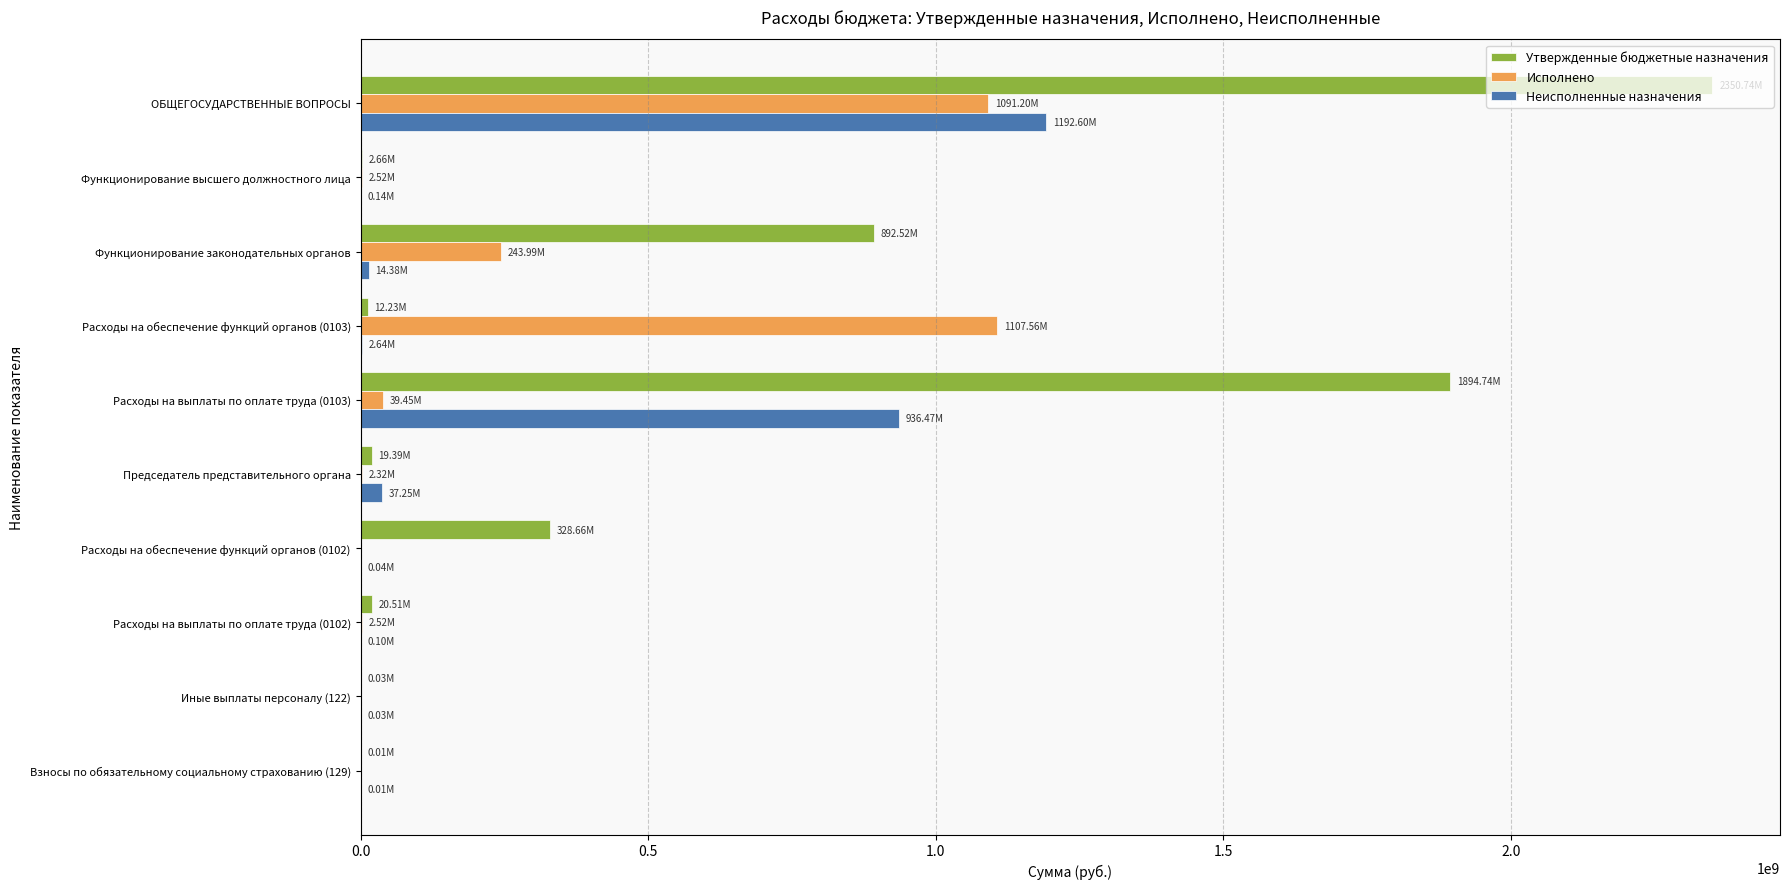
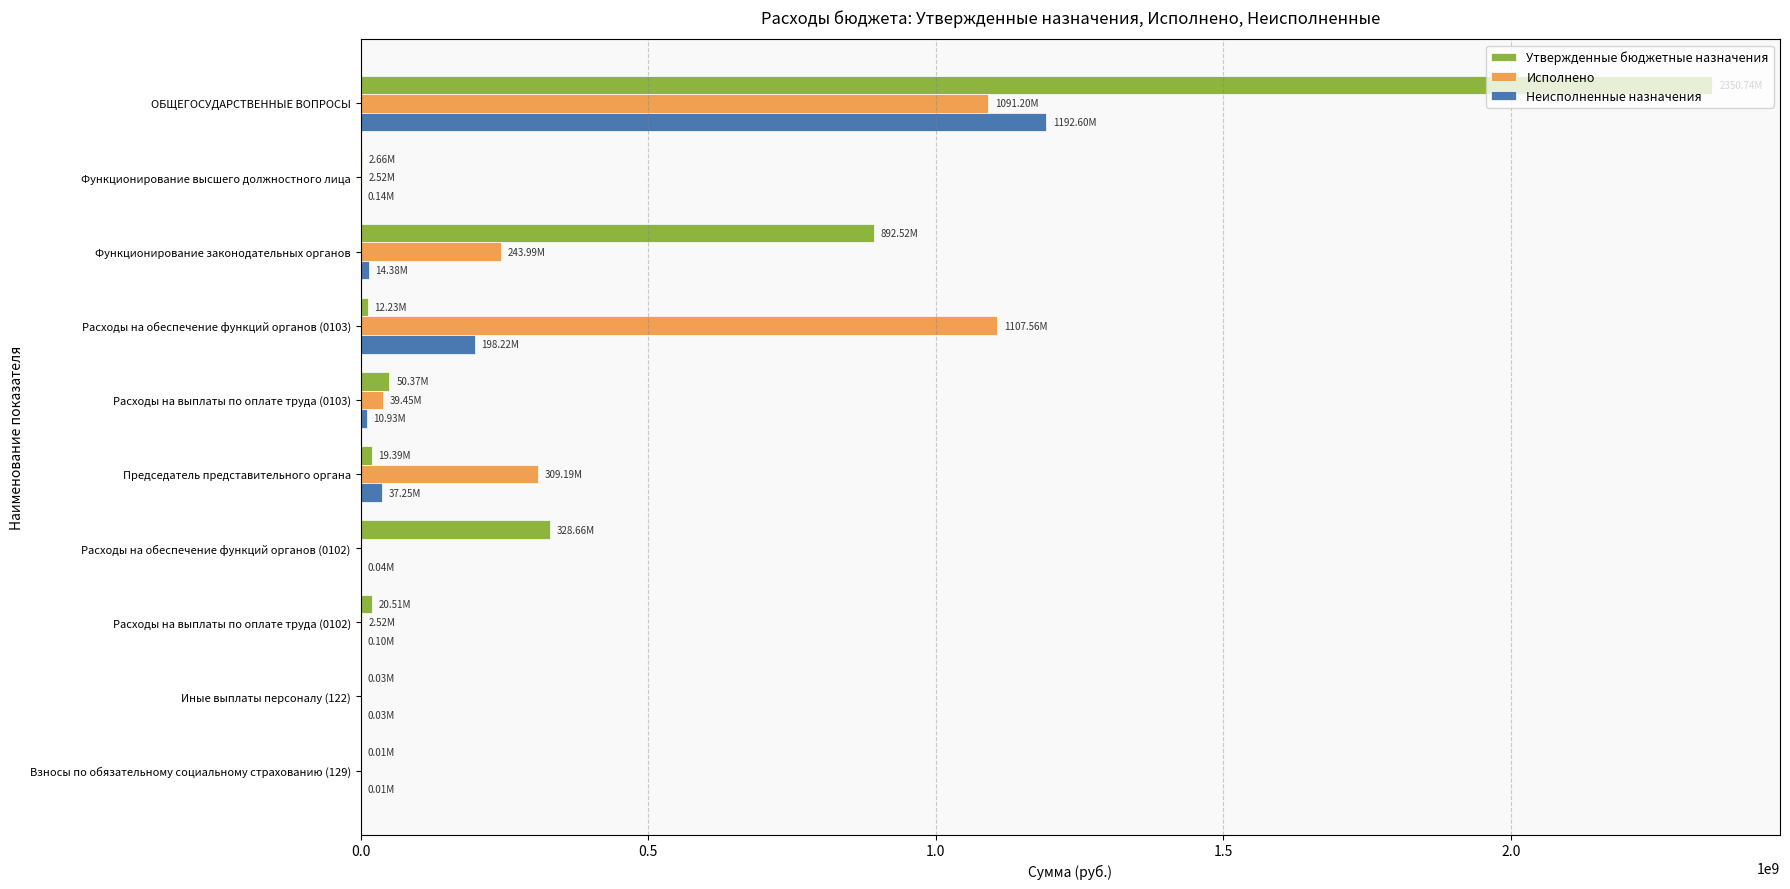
Неисполненные назначения, Расходы на обеспечение функций органов (0103): 2.64M -> 198.22M
Утвержденные бюджетные назначения, Расходы на выплаты по оплате труда (0103): 1894.74M -> 50.37M
Неисполненные назначения, Расходы на выплаты по оплате труда (0103): 936.47M -> 10.93M
Исполнено, Председатель представительного органа: 2.32M -> 309.19M
